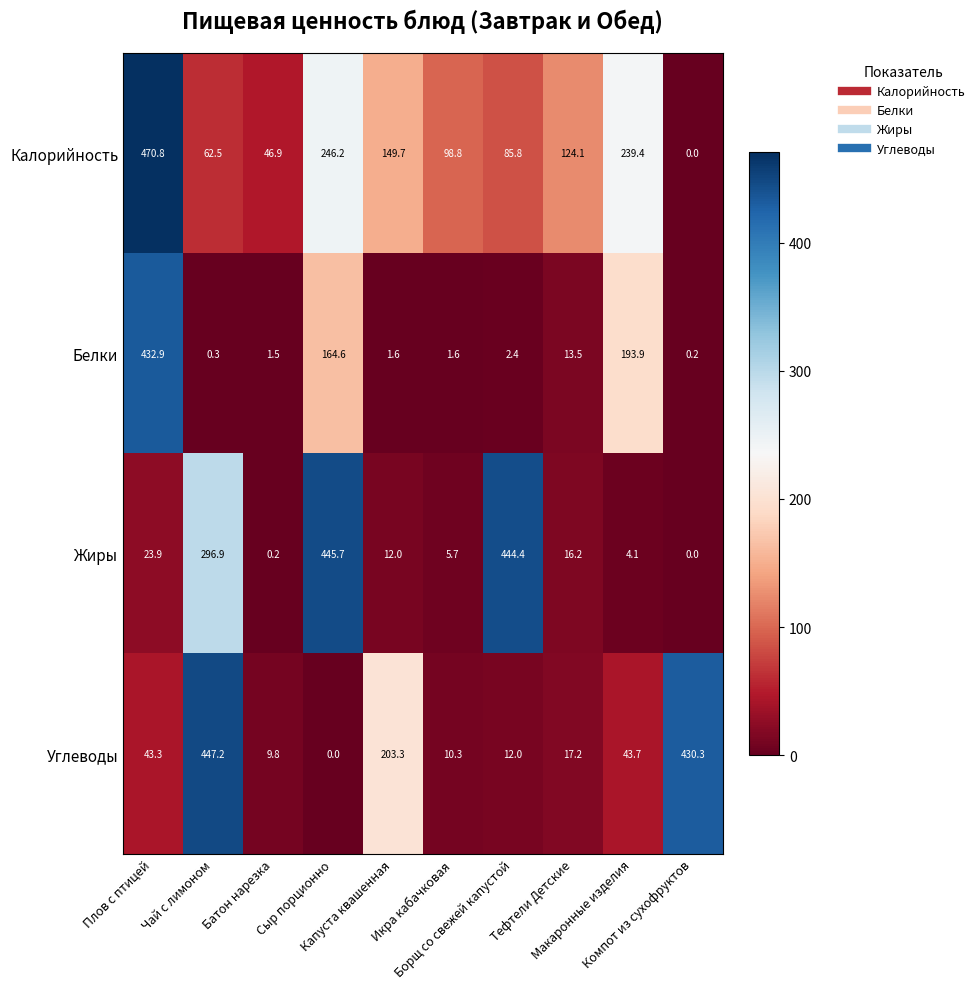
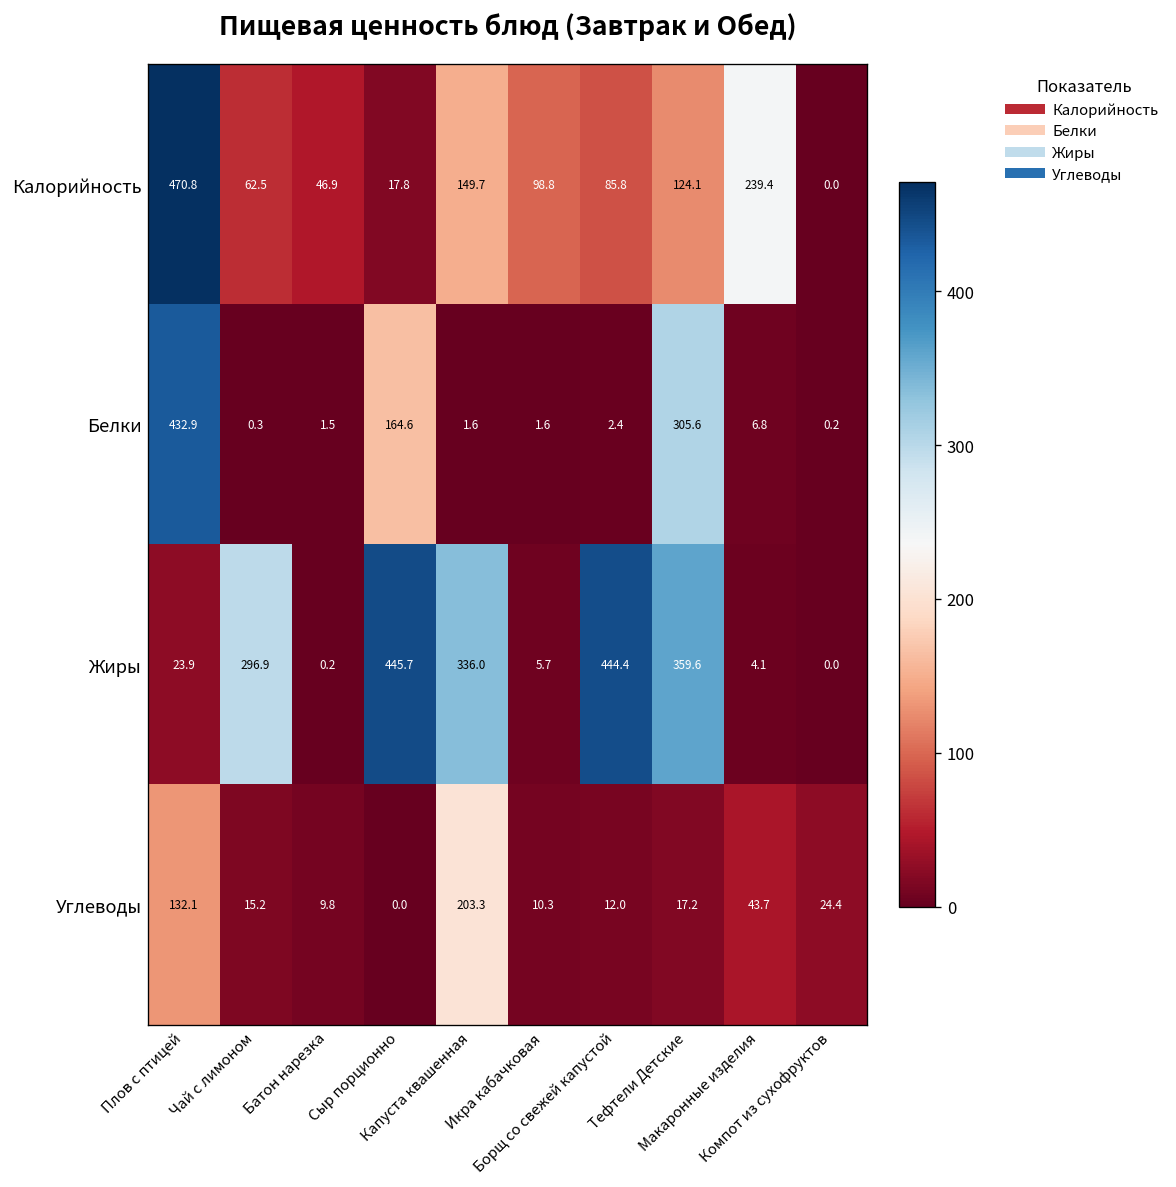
Калорийность, Сыр порционно: 246.2 -> 17.8
Белки, Тефтели Детские: 13.5 -> 305.6
Белки, Макаронные изделия: 193.9 -> 6.8
Жиры, Капуста квашенная: 12.0 -> 336.0
Жиры, Тефтели Детские: 16.2 -> 359.6
Углеводы, Плов с птицей: 43.3 -> 132.1
Углеводы, Чай с лимоном: 447.2 -> 15.2
Углеводы, Компот из сухофруктов: 430.3 -> 24.4
